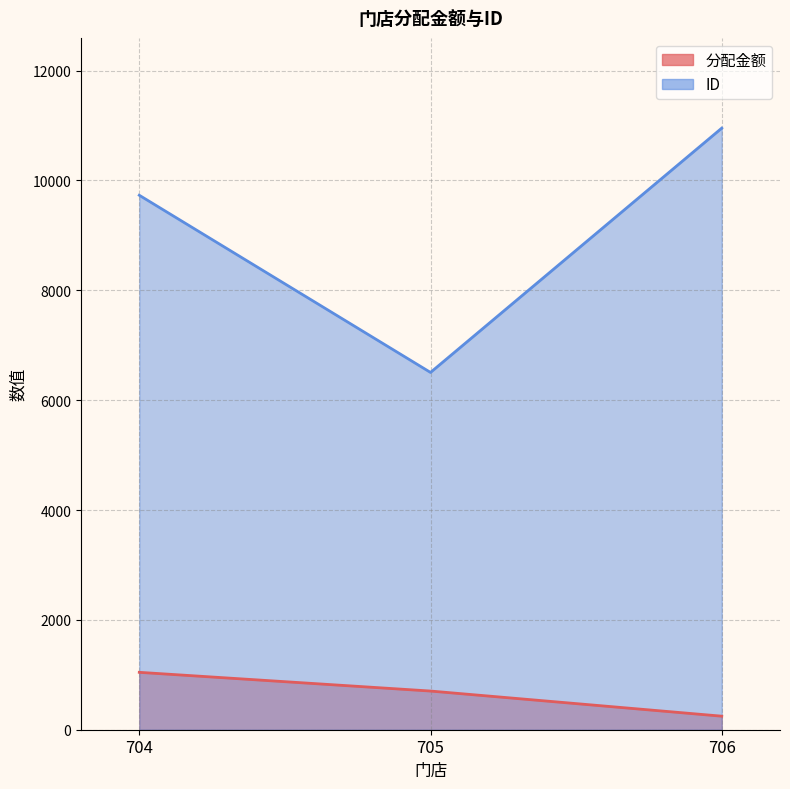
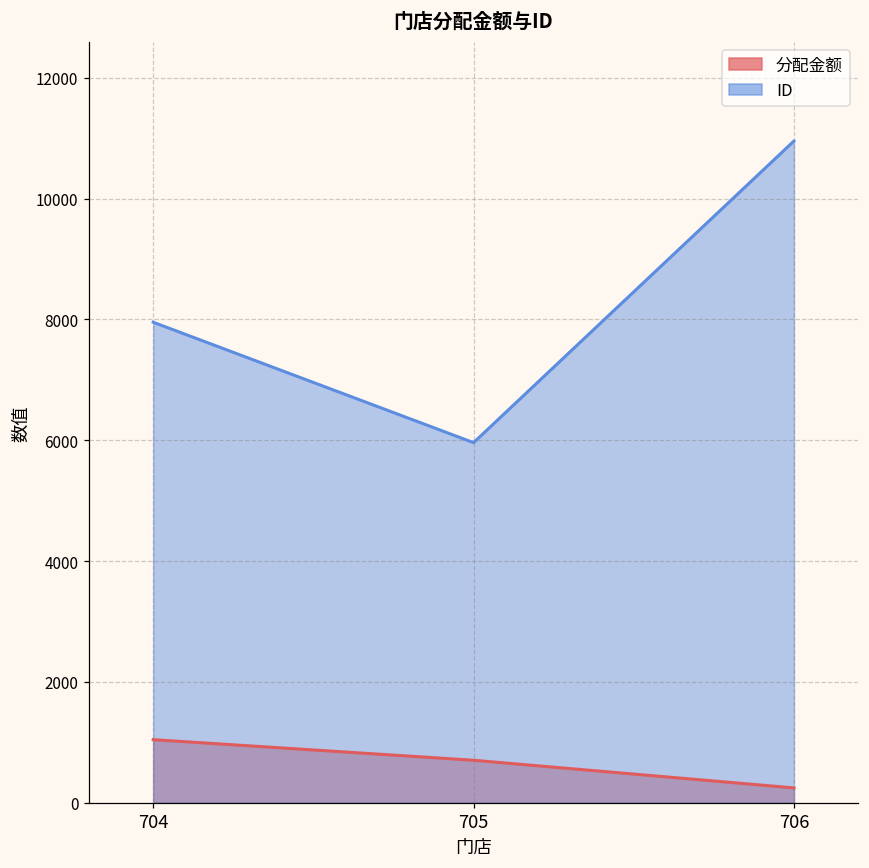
ID, 704: 9700 -> 8000
ID, 705: 6500 -> 6000
